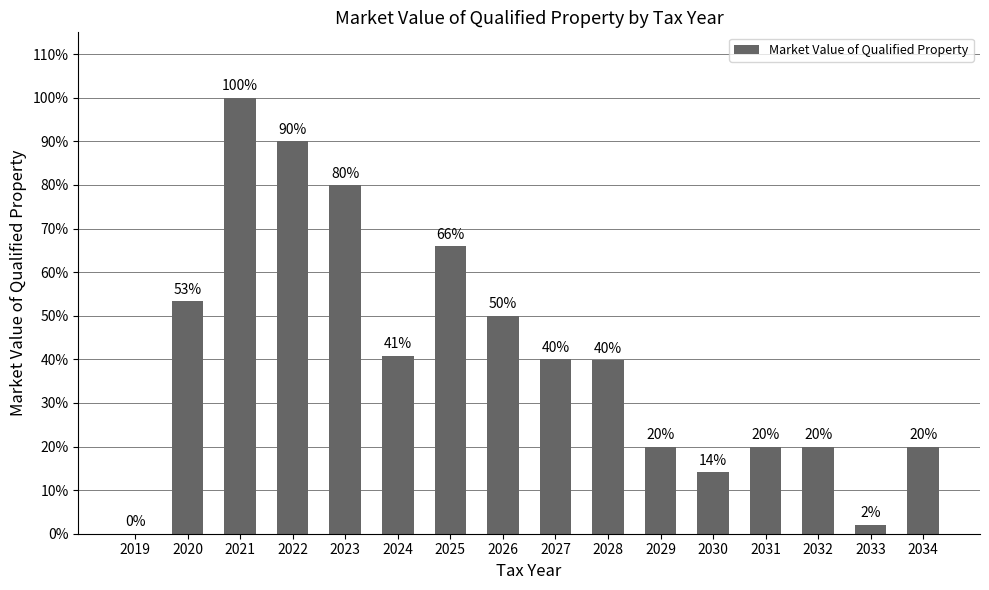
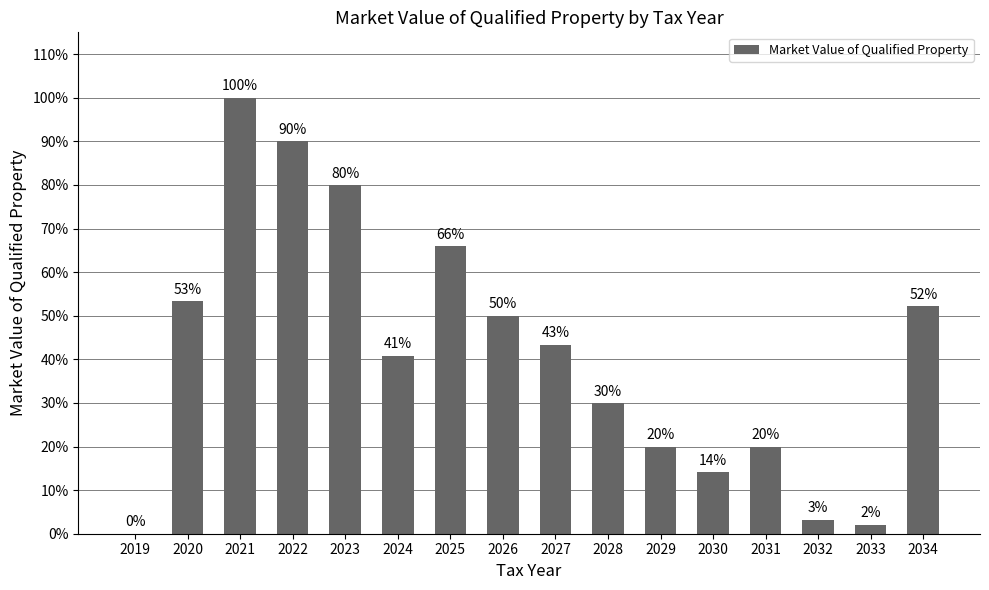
2027: 40% -> 43%
2028: 40% -> 30%
2032: 20% -> 3%
2034: 20% -> 52%
